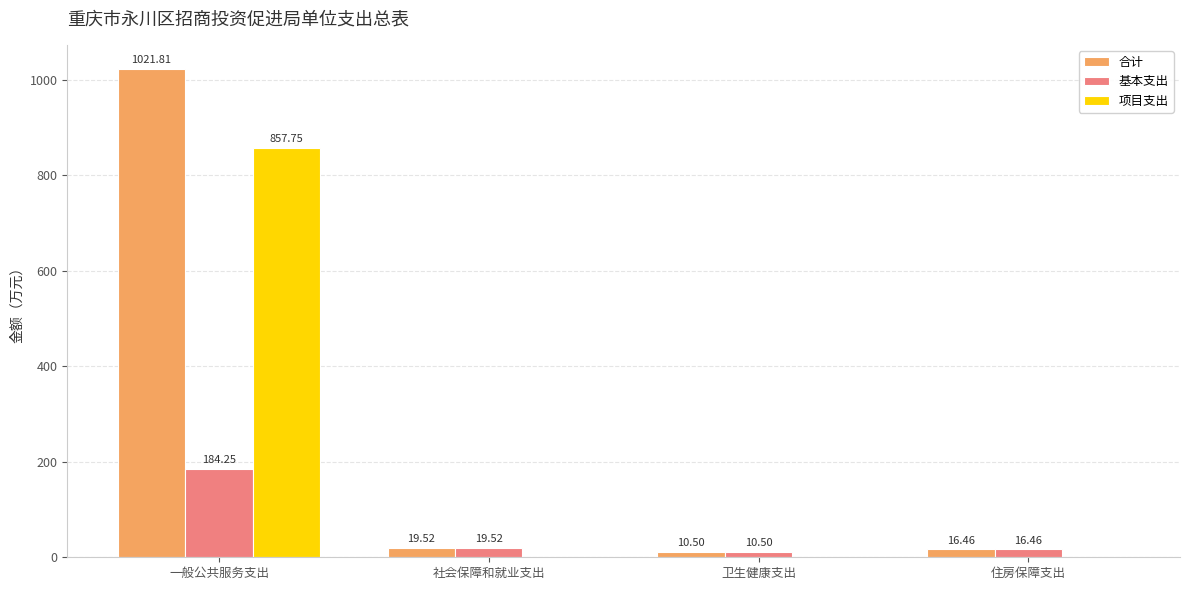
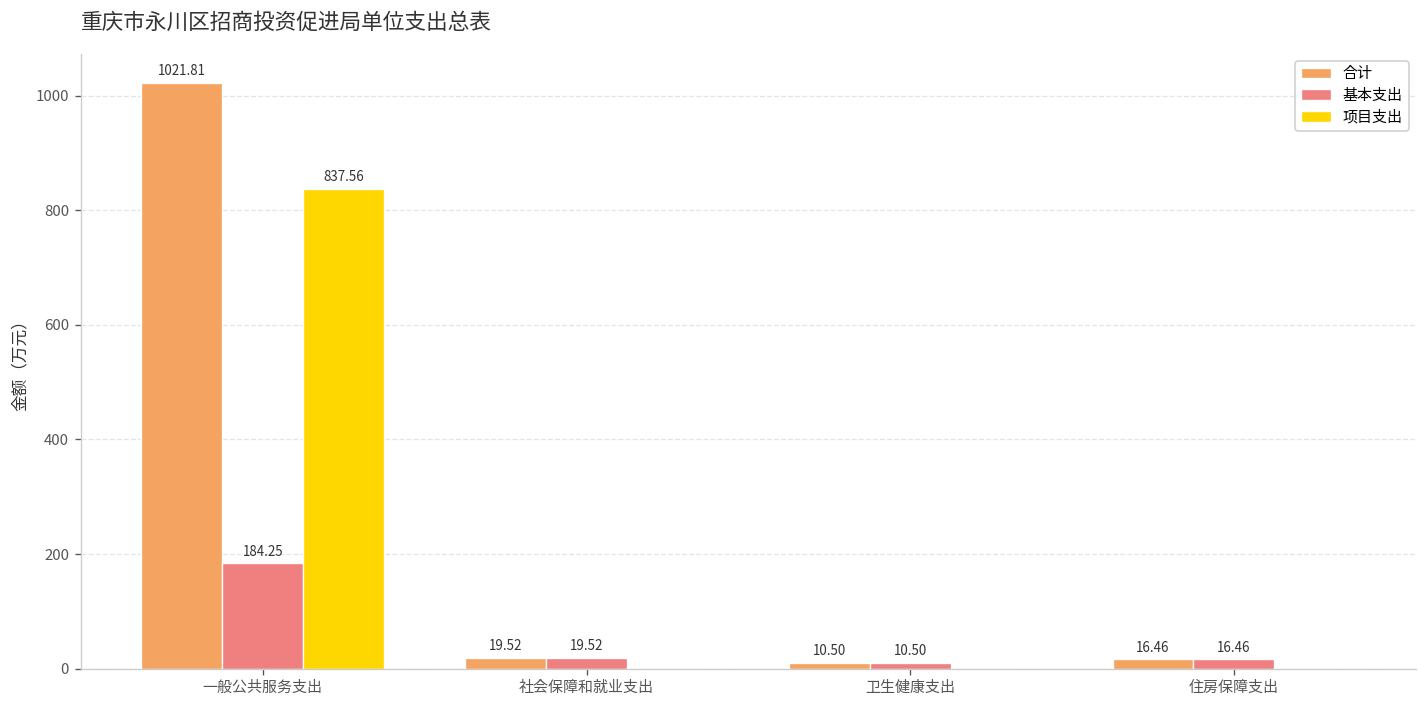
项目支出, 一般公共服务支出: 857.75 -> 837.56
